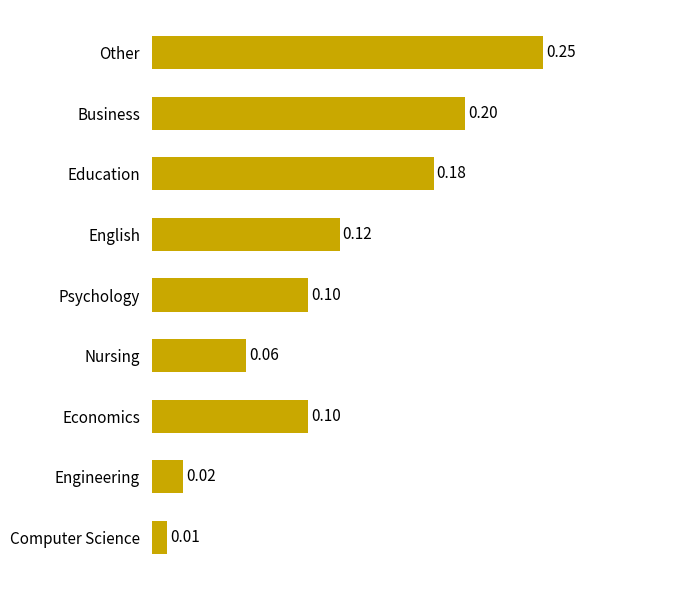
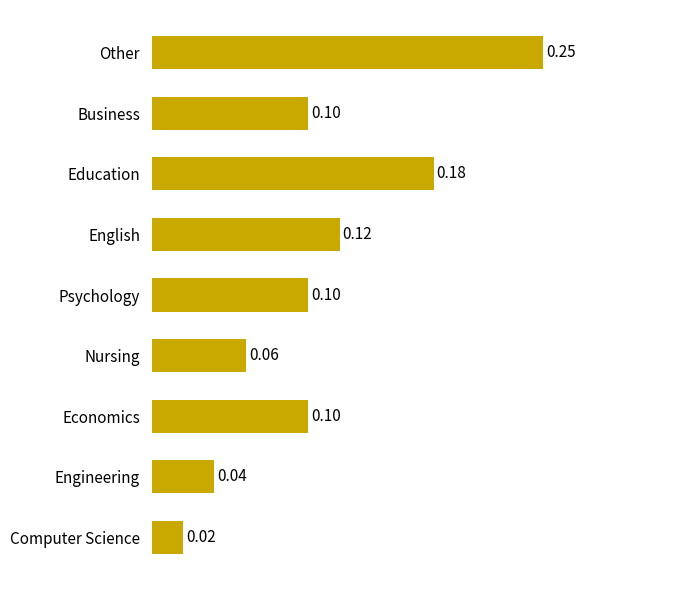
Business: 0.20 -> 0.10
Engineering: 0.02 -> 0.04
Computer Science: 0.01 -> 0.02
